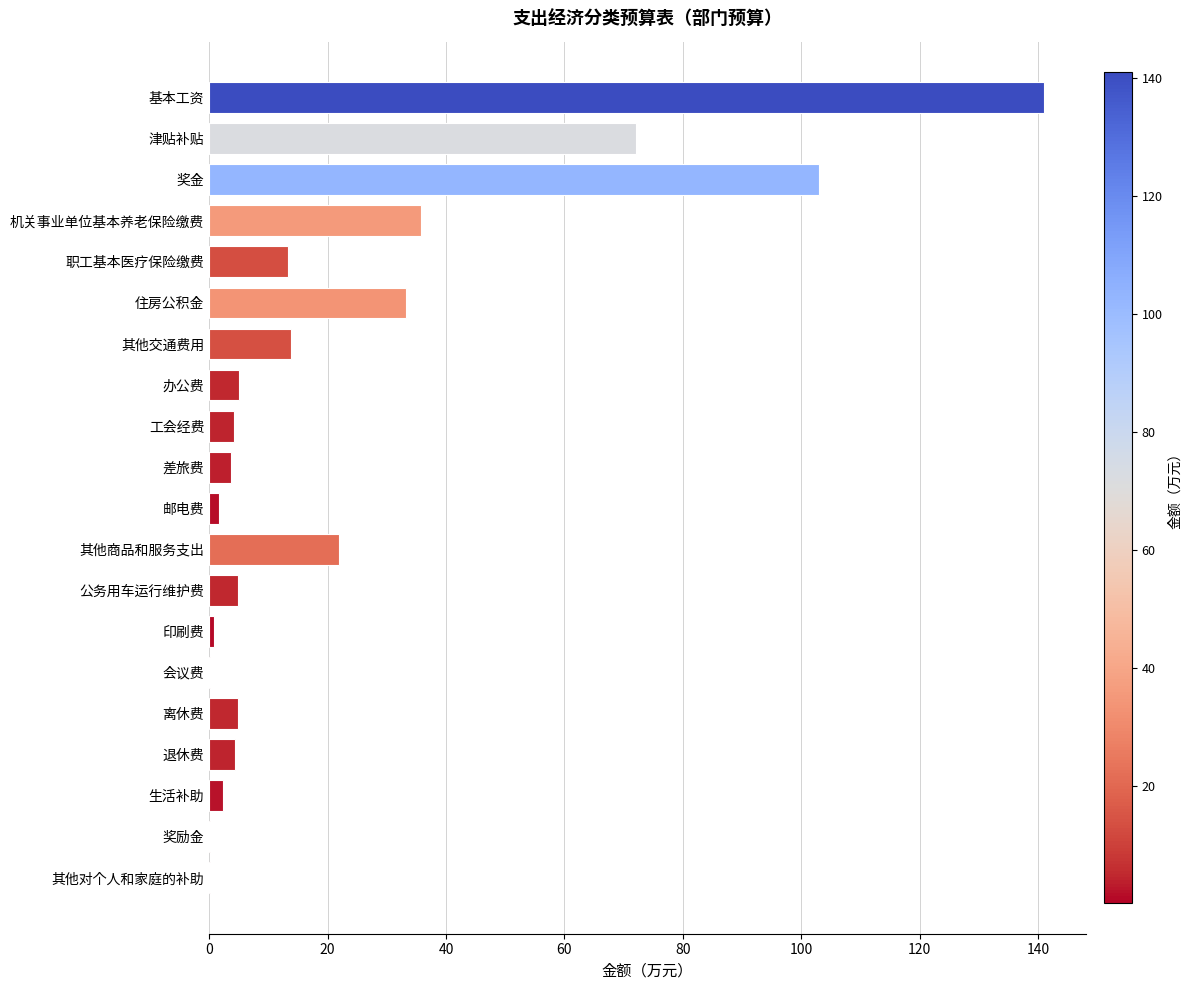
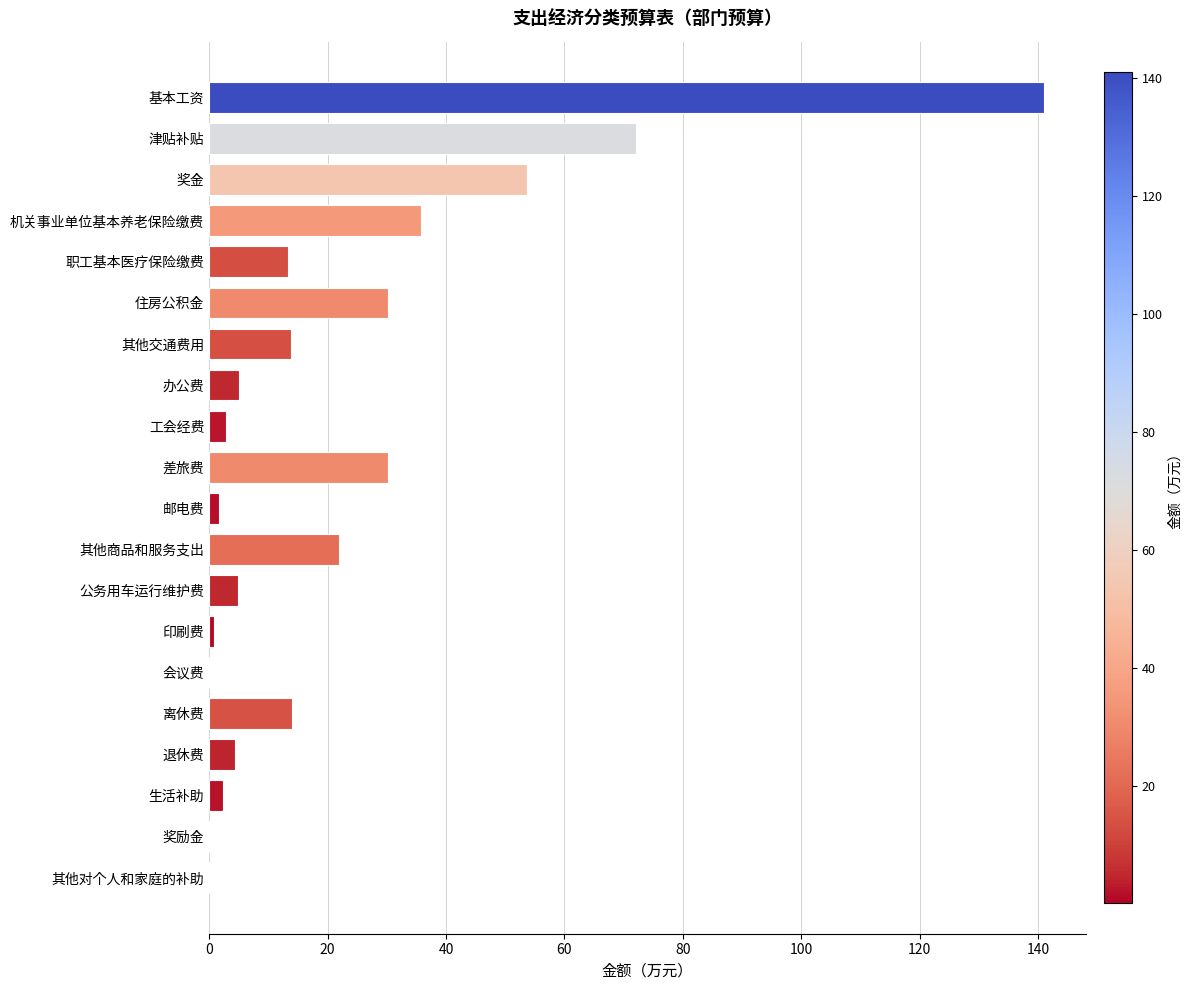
奖金: 103 -> 54
住房公积金: 33 -> 30
工会经费: 4 -> 3
差旅费: 4 -> 30
离休费: 5 -> 14
